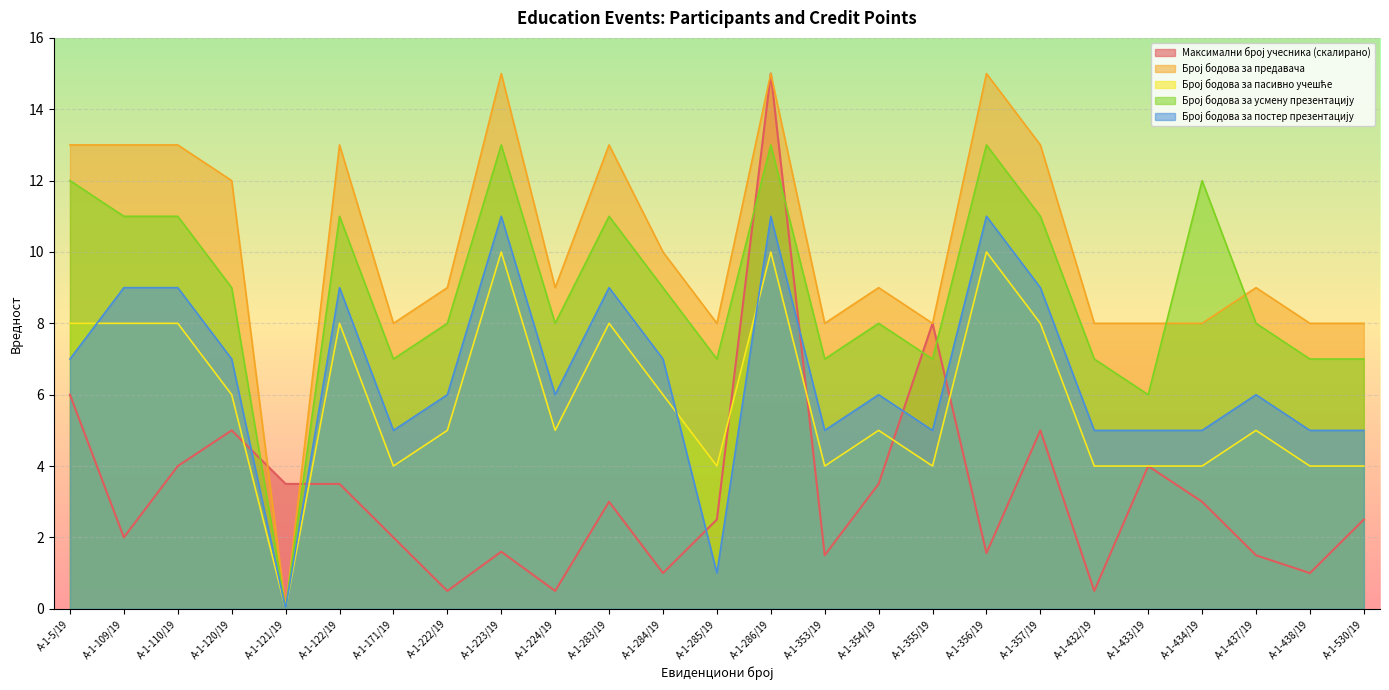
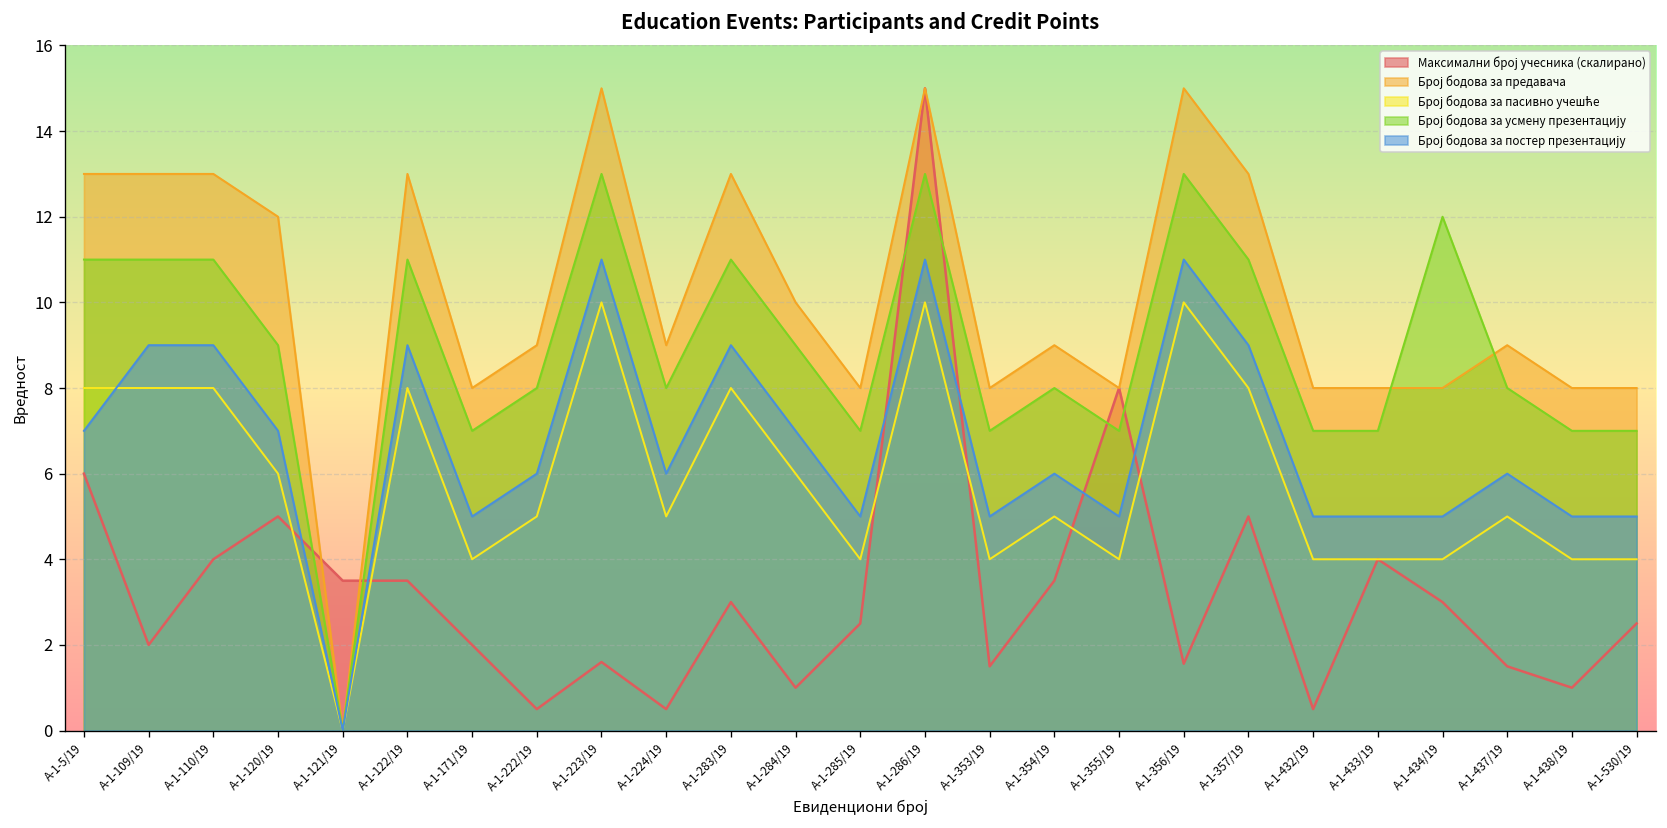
Број бодова за усмену презентацију, А-1-5/19: 12 -> 11
Број бодова за постер презентацију, А-1-285/19: 1 -> 5
Број бодова за усмену презентацију, А-1-433/19: 6 -> 7
